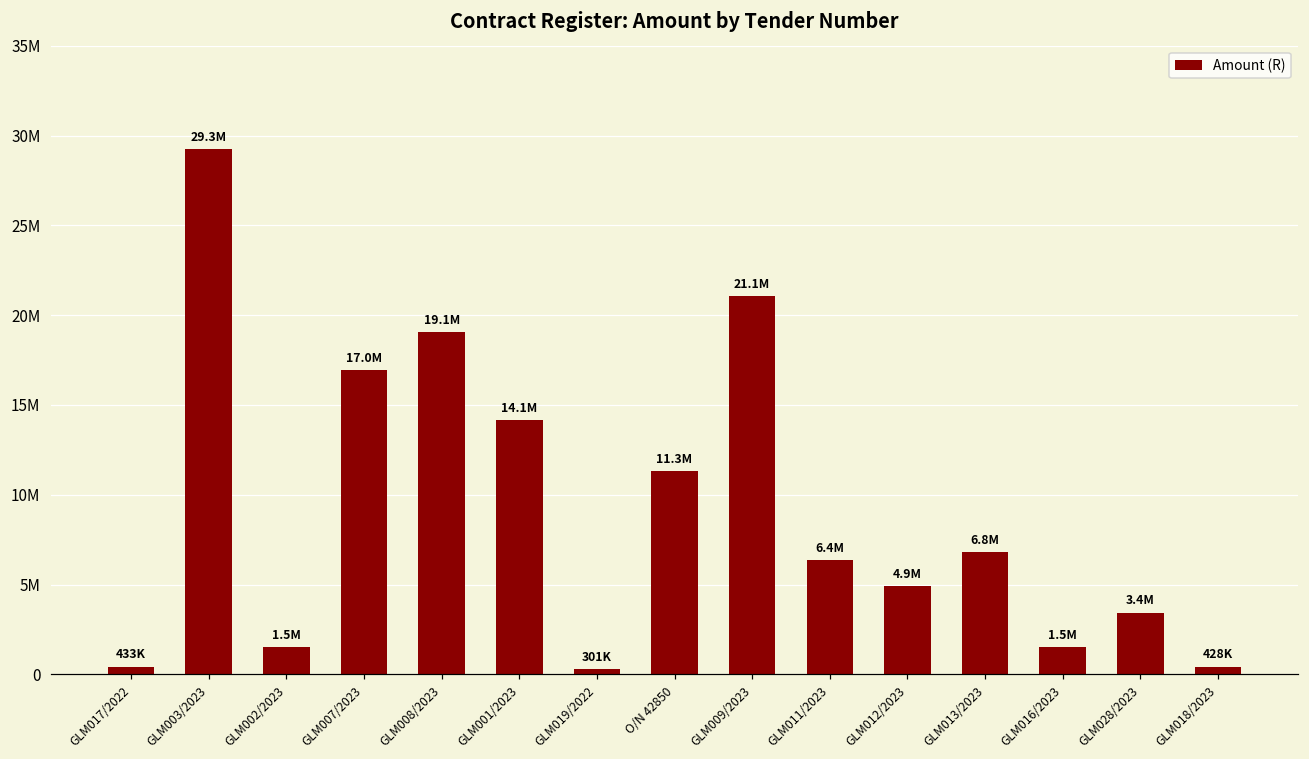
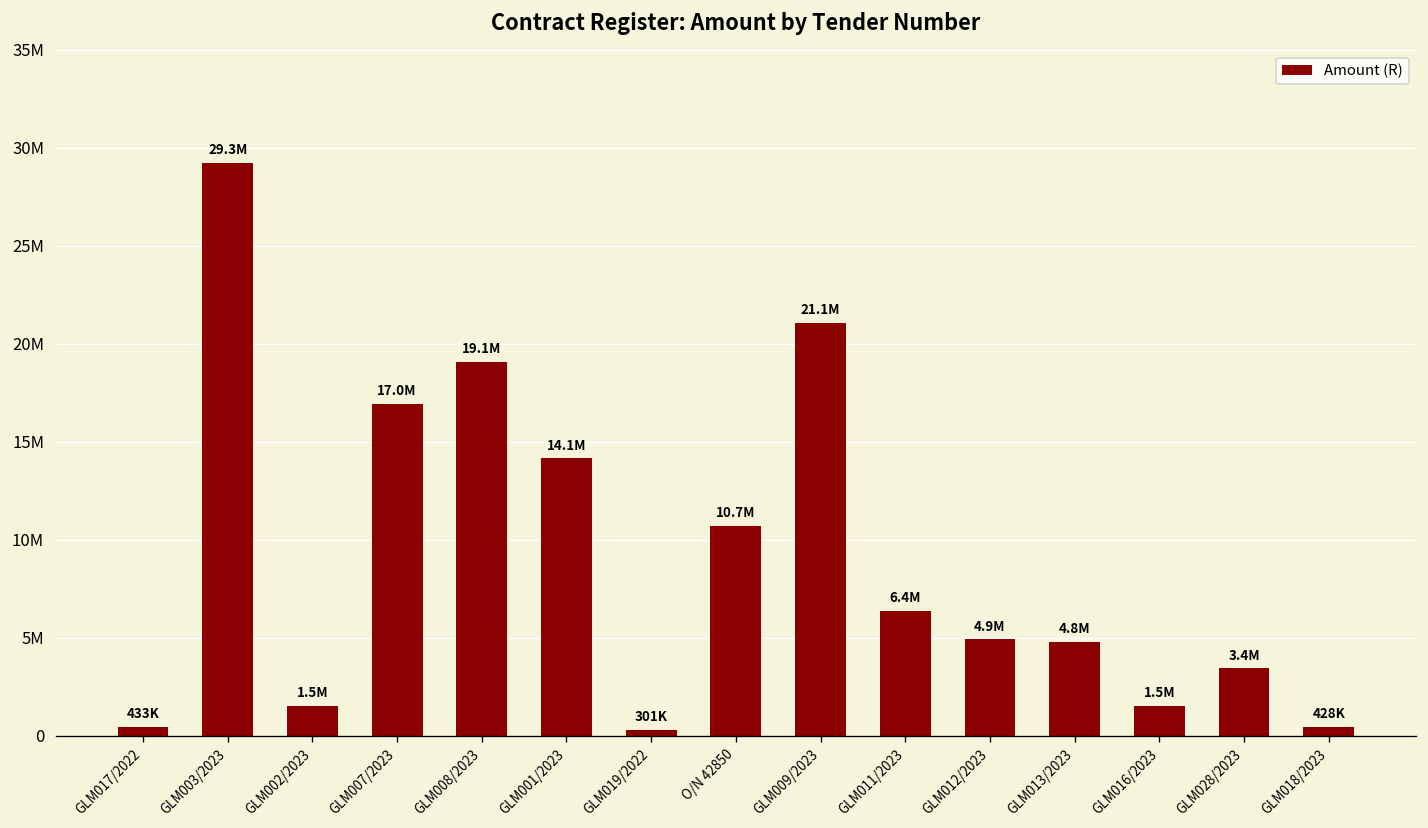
O/N 42850: 11.3M -> 10.7M
GLM013/2023: 6.8M -> 4.8M
